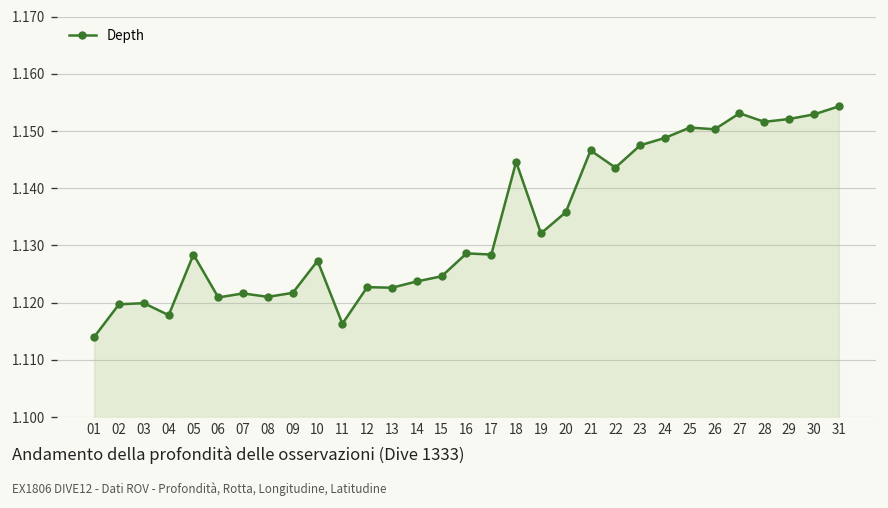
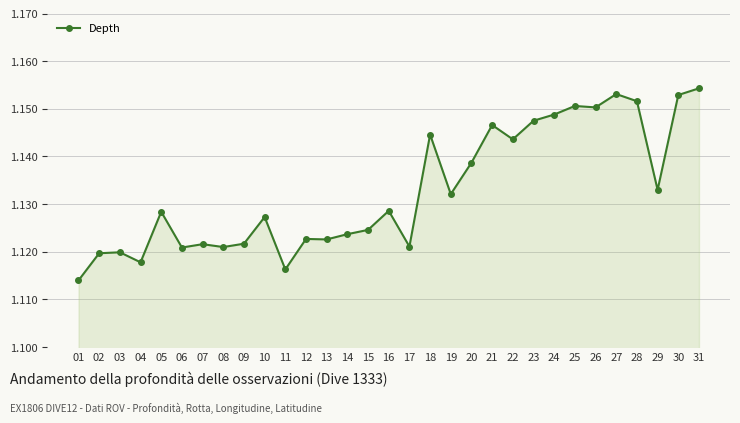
17: 1.128 -> 1.121
20: 1.136 -> 1.139
29: 1.152 -> 1.133
